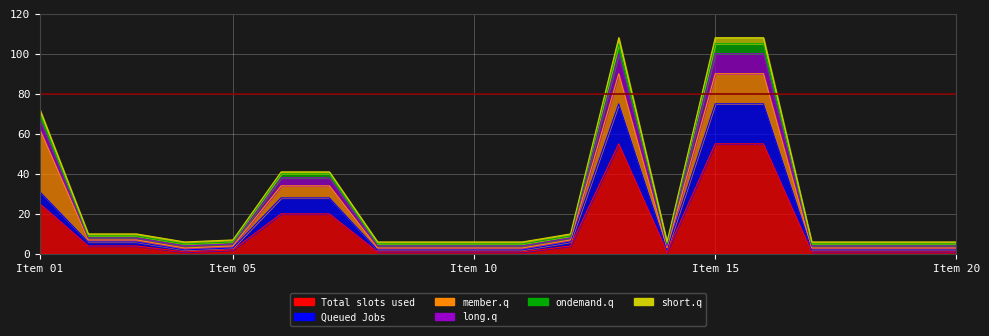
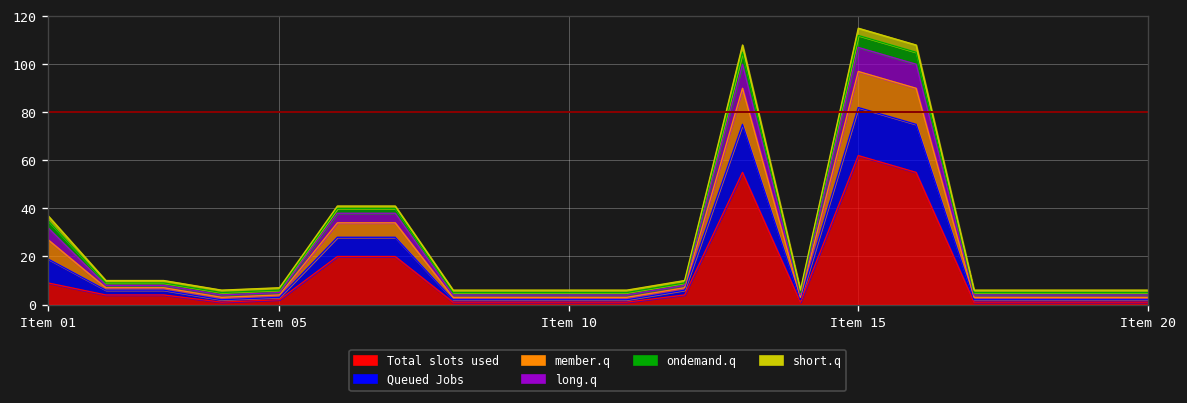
Total slots used, Item 01: 25 -> 9
Queued Jobs, Item 01: 6 -> 10
member.q, Item 01: 31 -> 8
Total slots used, Item 15: 55 -> 62
